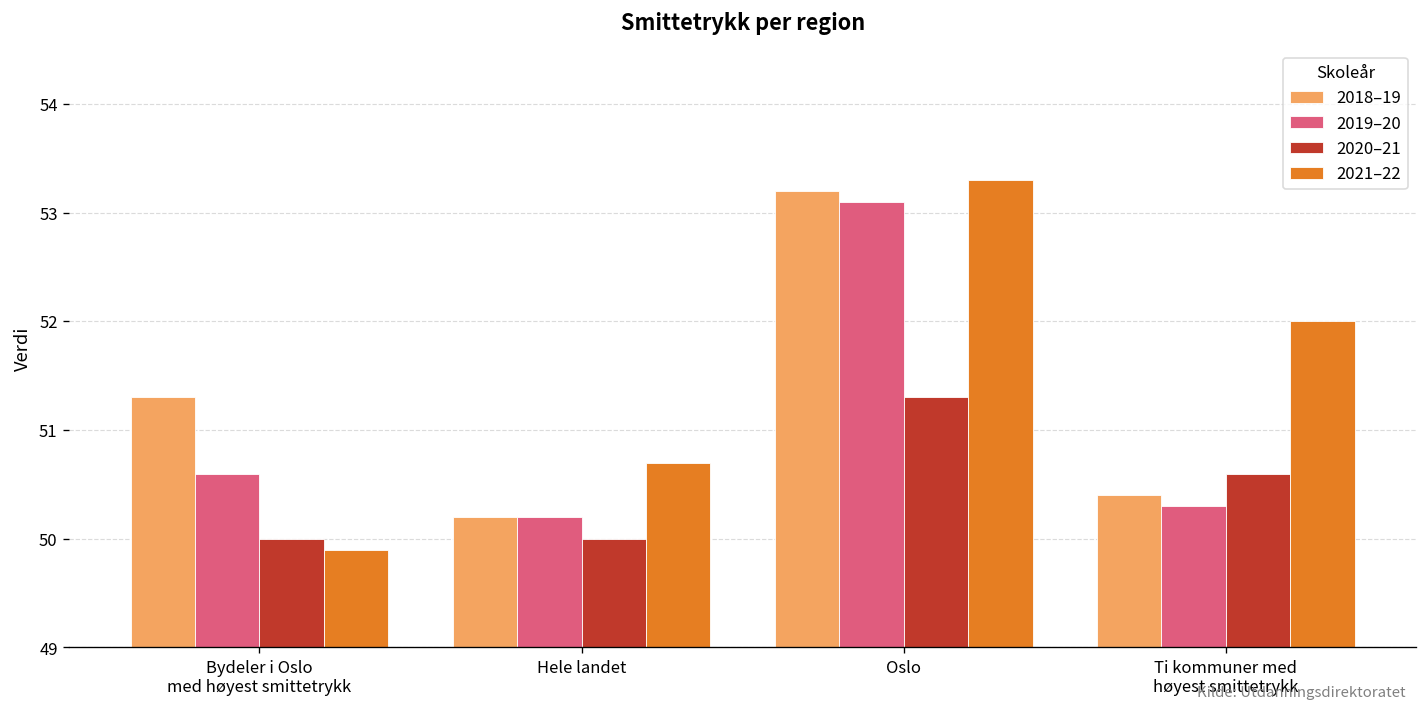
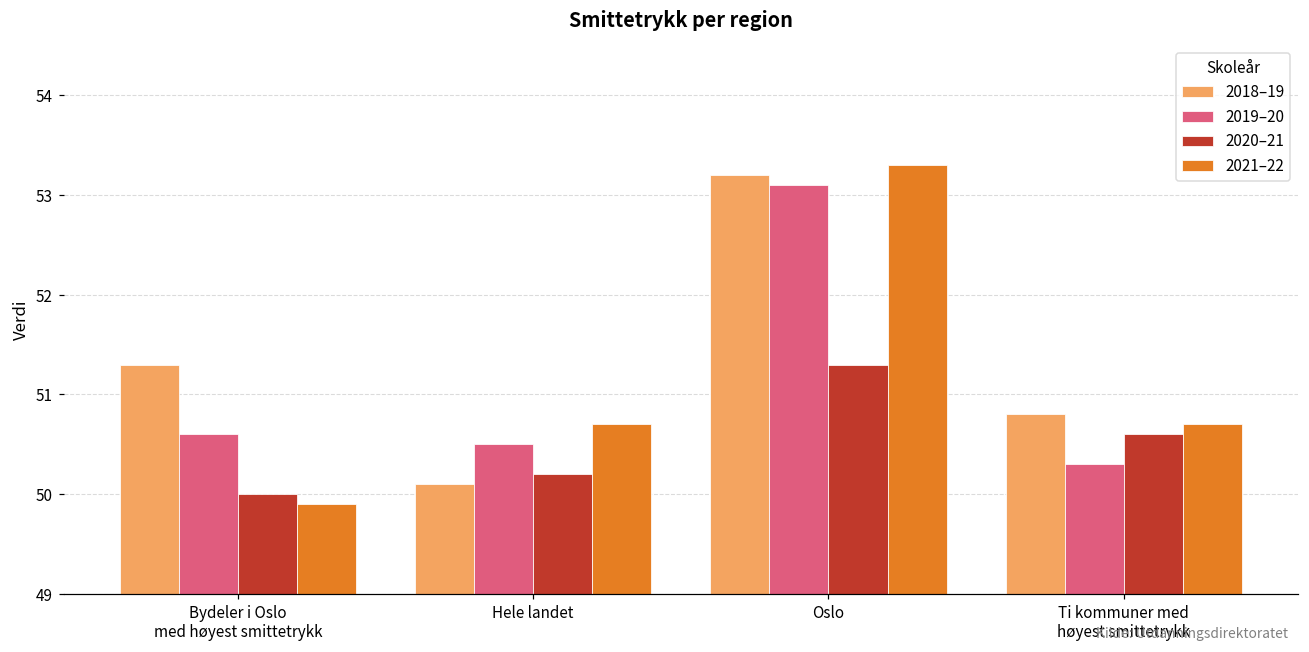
2018–19, Hele landet: 50.2 -> 50.1
2019–20, Hele landet: 50.2 -> 50.5
2020–21, Hele landet: 50.0 -> 50.2
2018–19, Ti kommuner med høyest smittetrykk: 50.4 -> 50.8
2021–22, Ti kommuner med høyest smittetrykk: 52.0 -> 50.7
